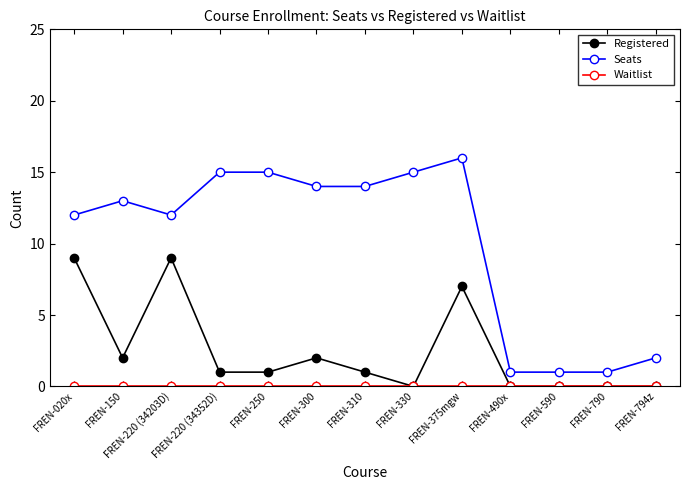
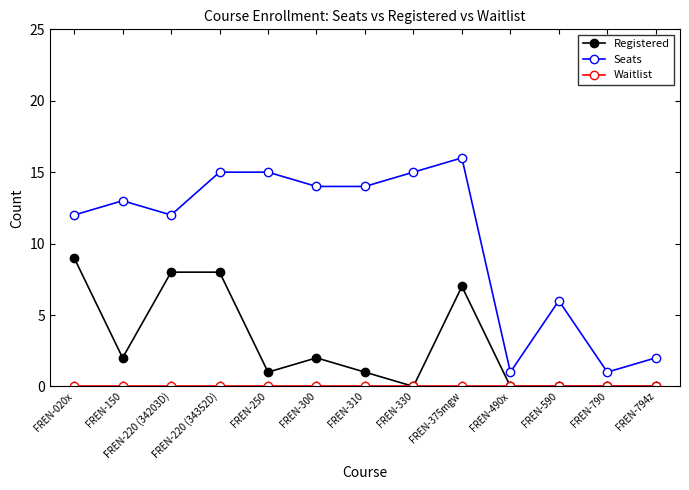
Registered, FREN-220 (34203D): 9 -> 8
Registered, FREN-220 (34352D): 1 -> 8
Seats, FREN-590: 1 -> 6
